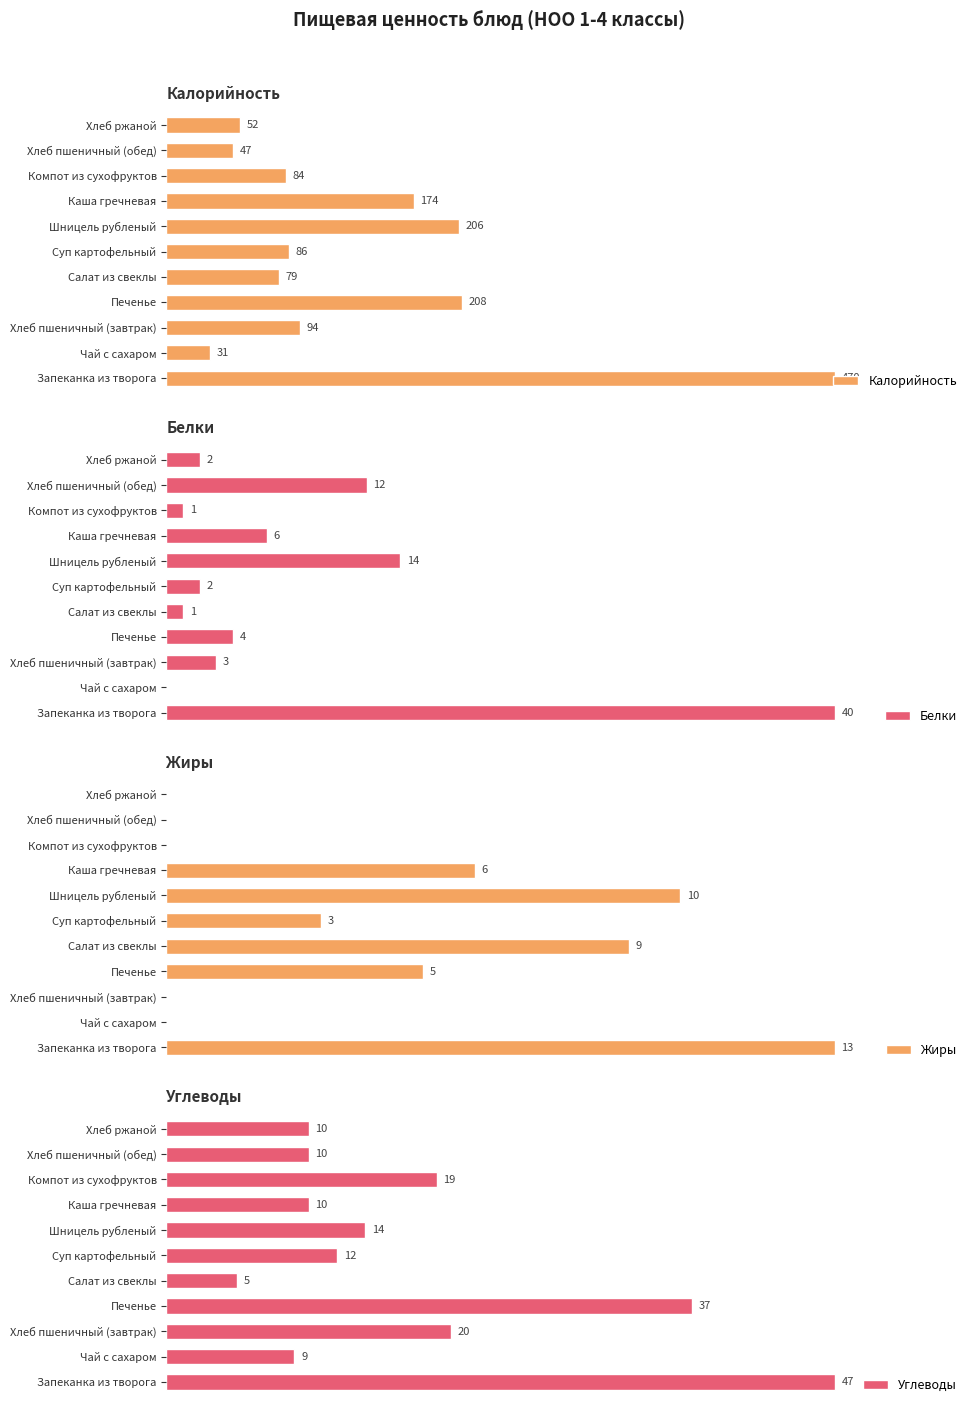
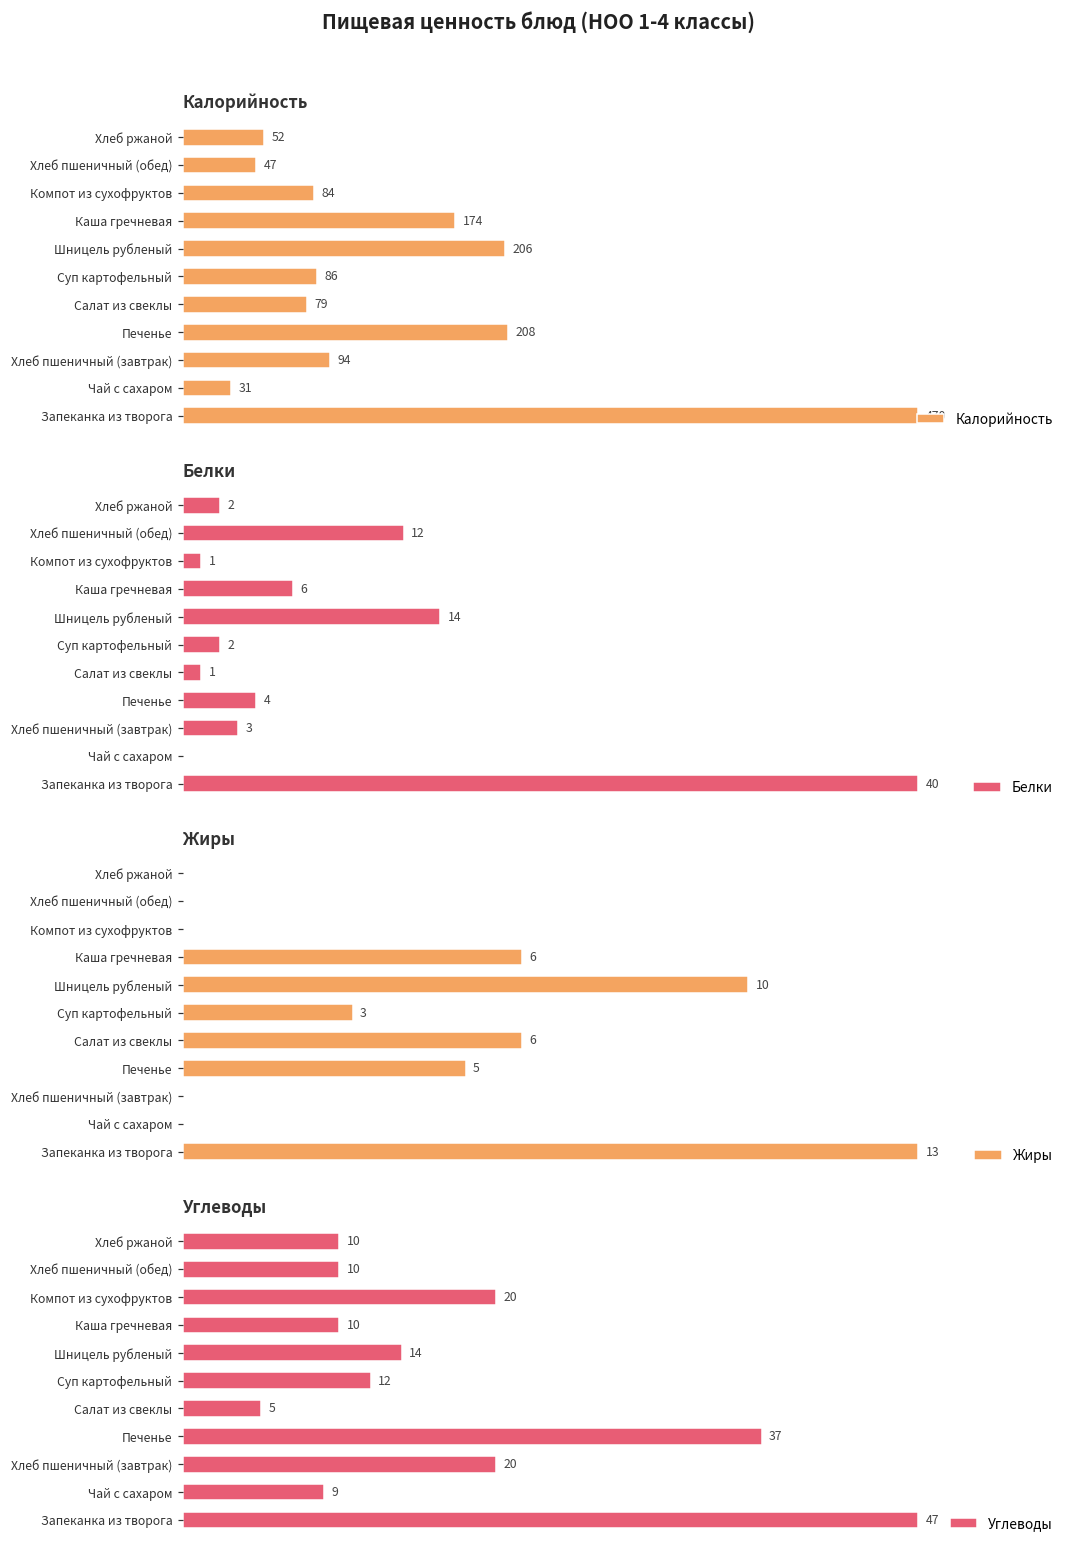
Жиры, Салат из свеклы: 9 -> 6
Углеводы, Компот из сухофруктов: 19 -> 20
